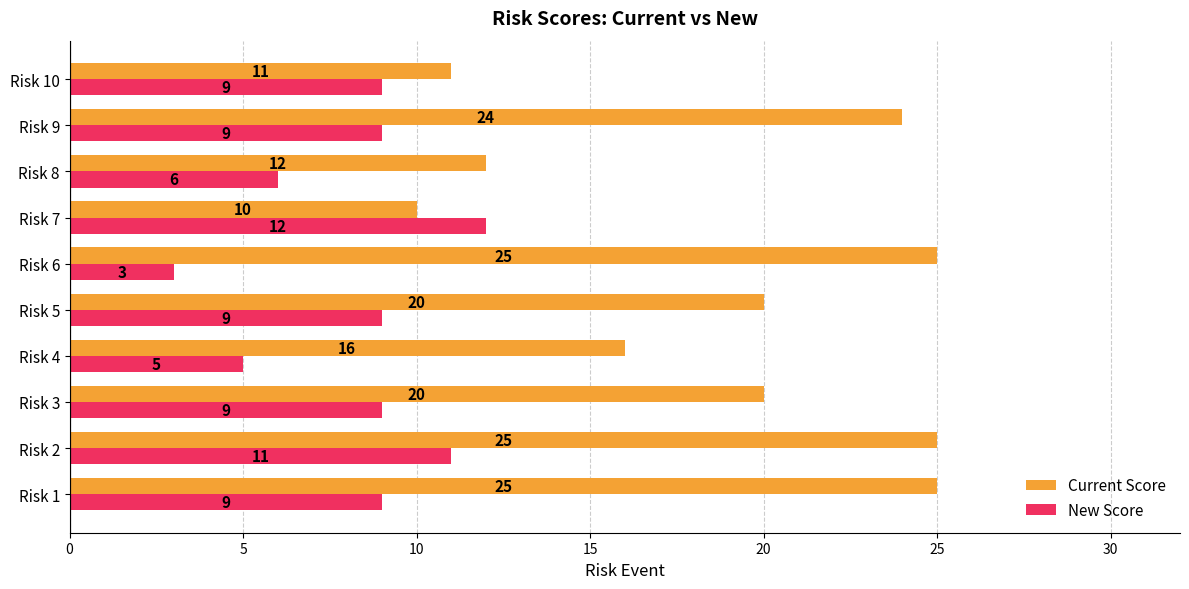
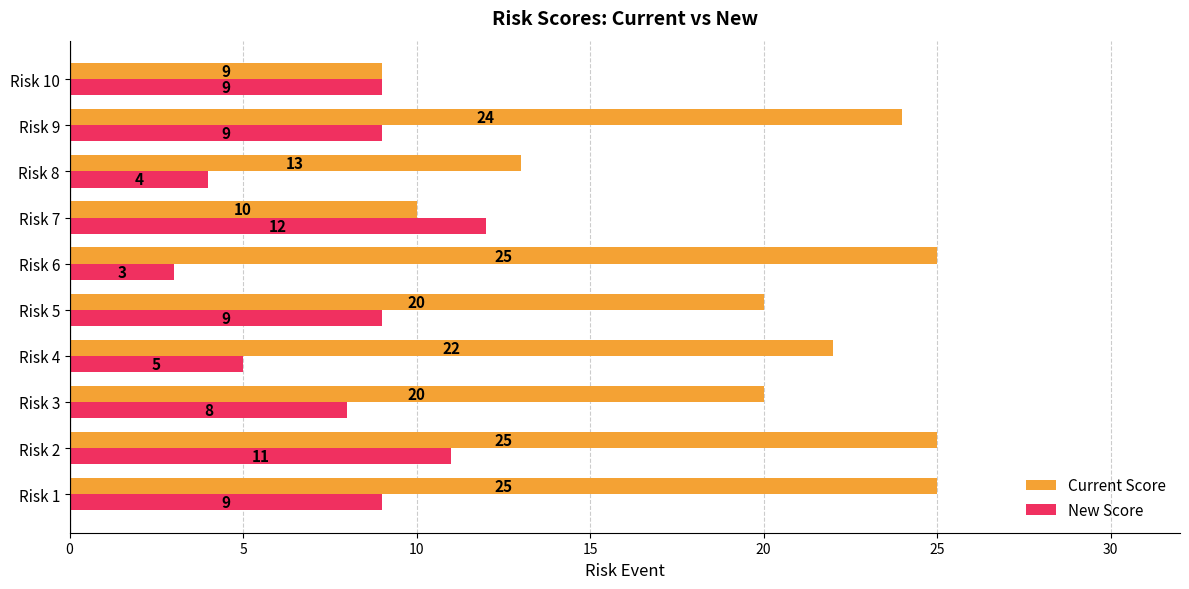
Current Score, Risk 10: 11 -> 9
Current Score, Risk 8: 12 -> 13
New Score, Risk 8: 6 -> 4
Current Score, Risk 4: 16 -> 22
New Score, Risk 3: 9 -> 8
